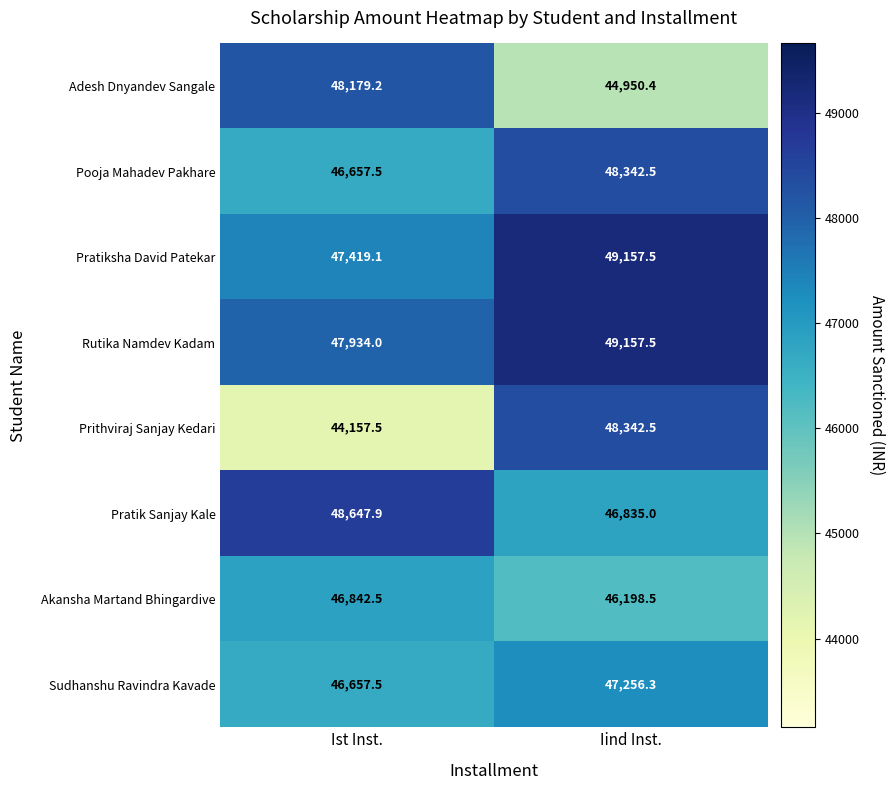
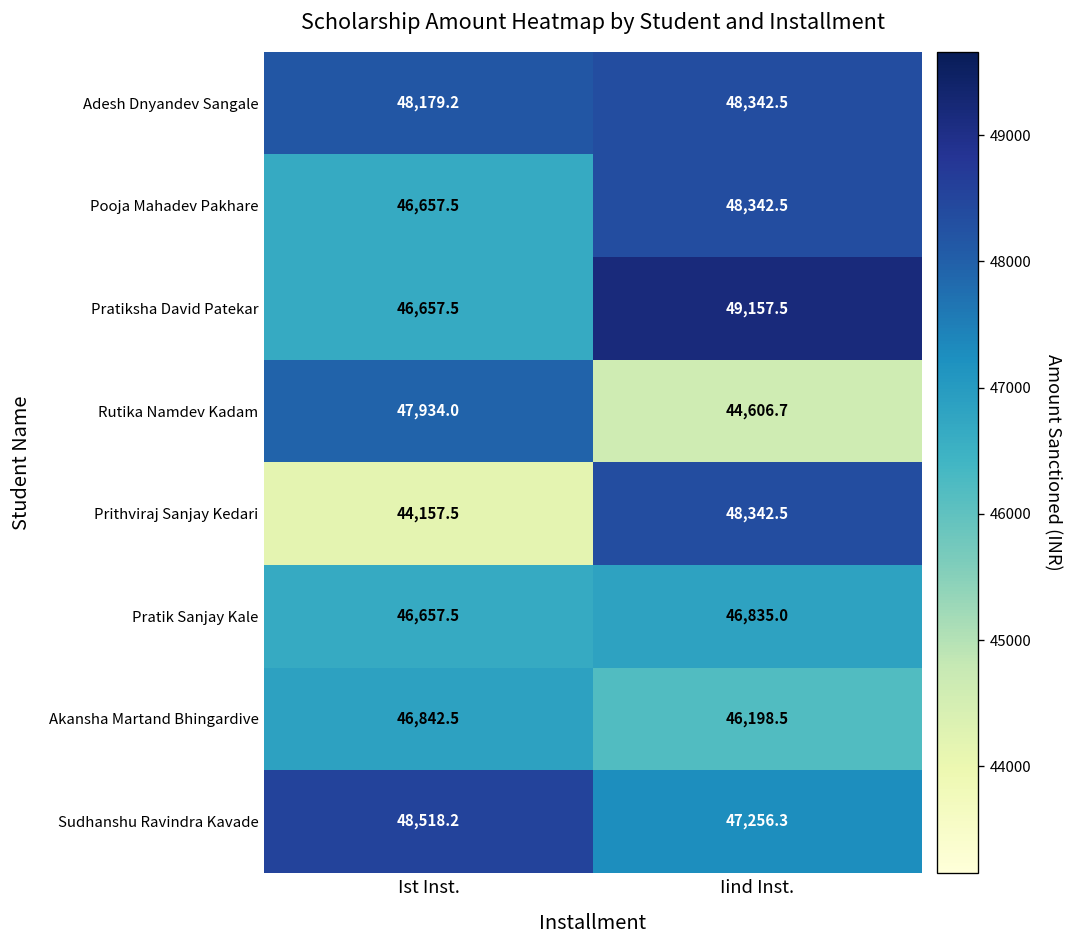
Adesh Dnyandev Sangale, Iind Inst.: 44,950.4 -> 48,342.5
Pratiksha David Patekar, Ist Inst.: 47,419.1 -> 46,657.5
Rutika Namdev Kadam, Iind Inst.: 49,157.5 -> 44,606.7
Pratik Sanjay Kale, Ist Inst.: 48,647.9 -> 46,657.5
Sudhanshu Ravindra Kavade, Ist Inst.: 46,657.5 -> 48,518.2
